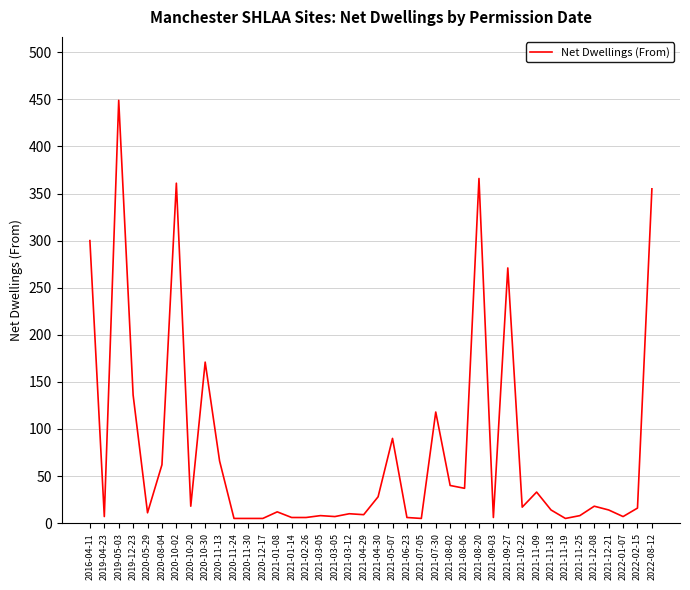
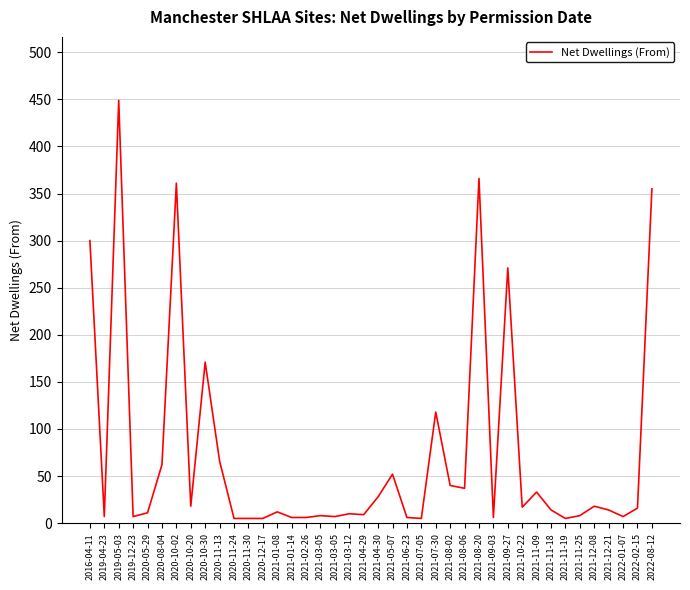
2019-12-23: 140 -> 10
2021-05-07: 90 -> 50
